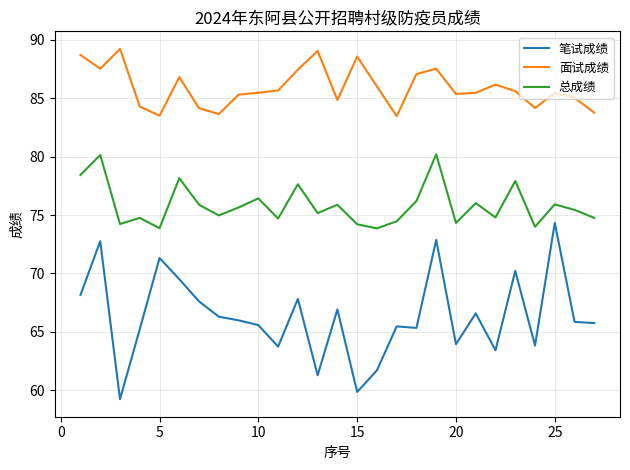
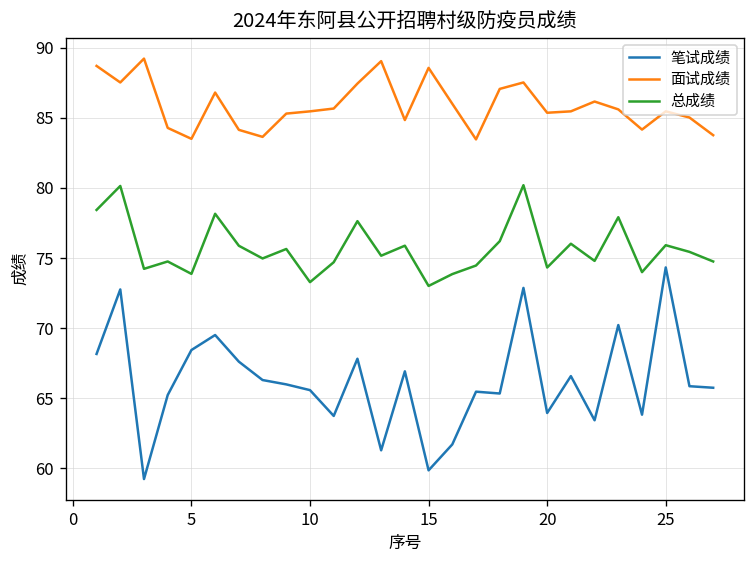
笔试成绩, 5: 71.3 -> 68.4
总成绩, 10: 76.4 -> 73.3
总成绩, 15: 74.2 -> 73.0
